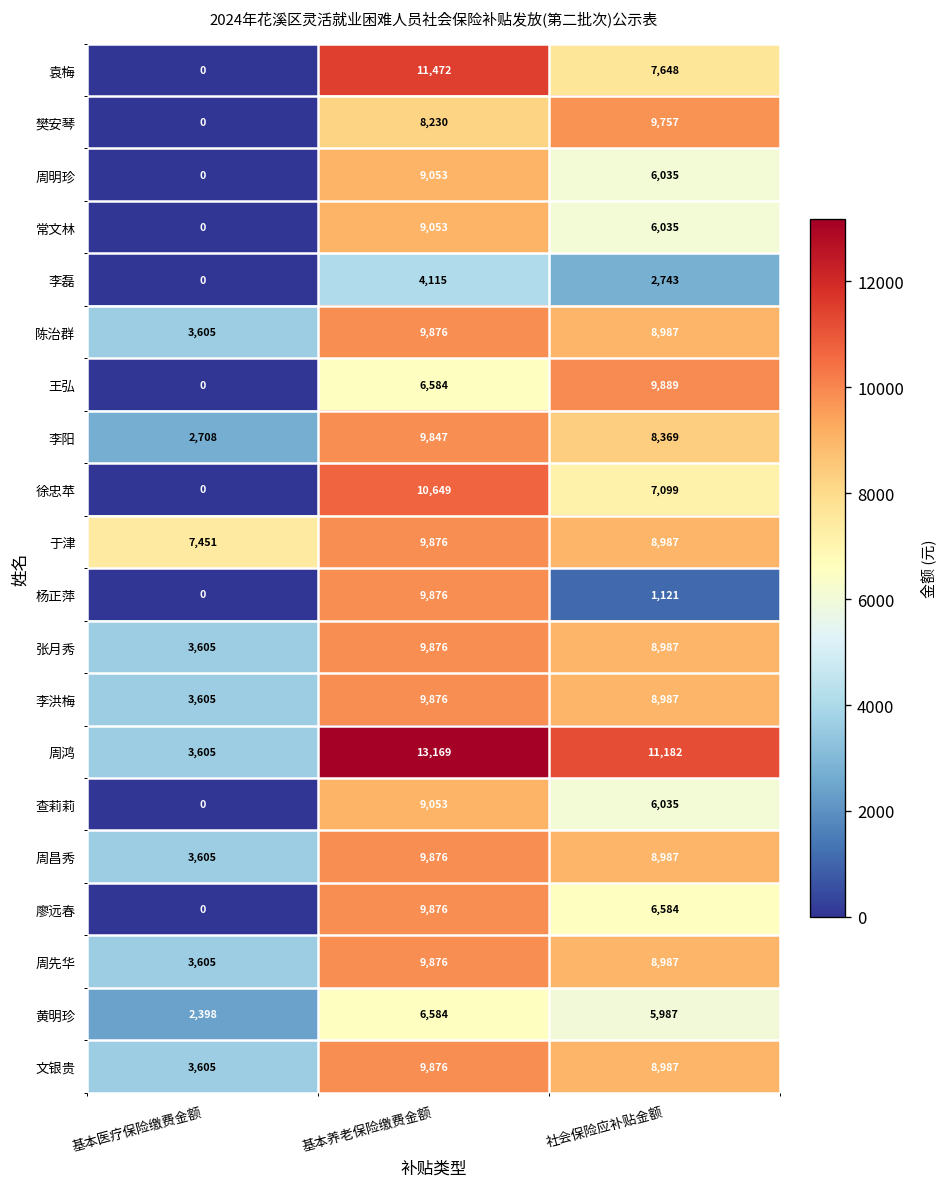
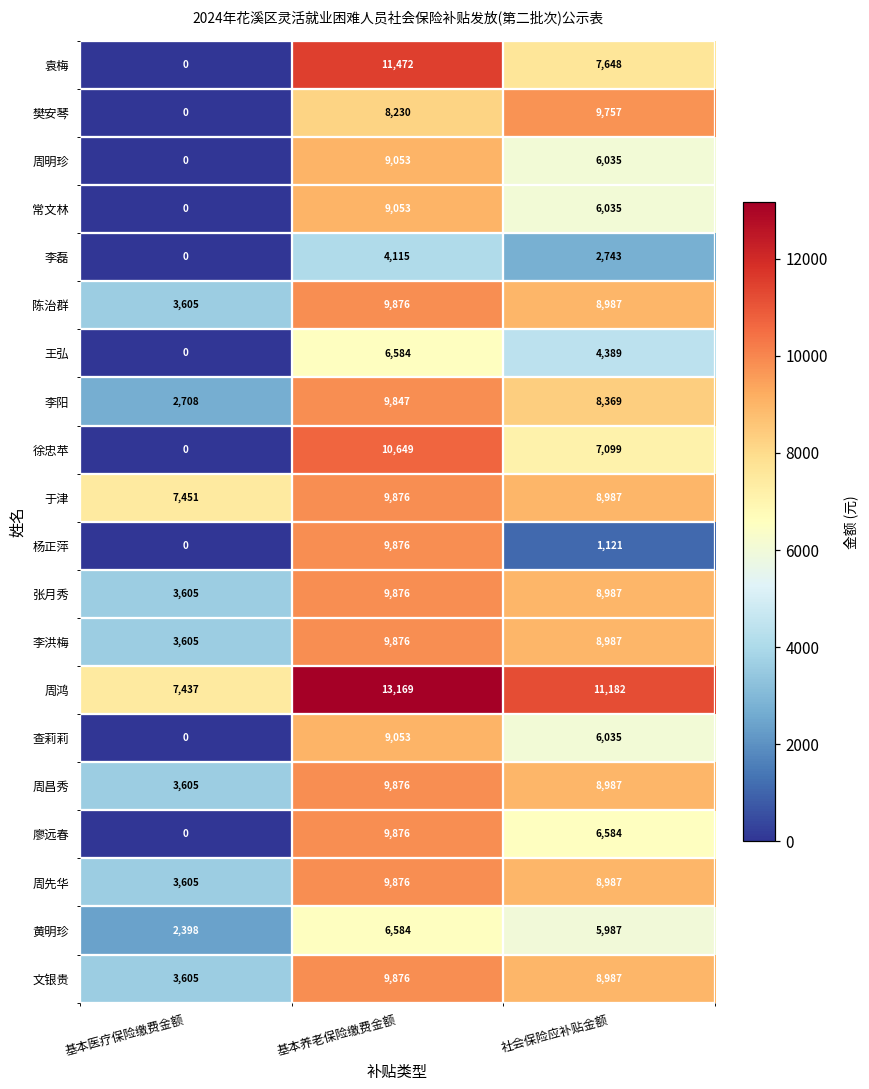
王弘, 社会保险应补贴金额: 9,889 -> 4,389
周鸿, 基本医疗保险缴费金额: 3,605 -> 7,437
